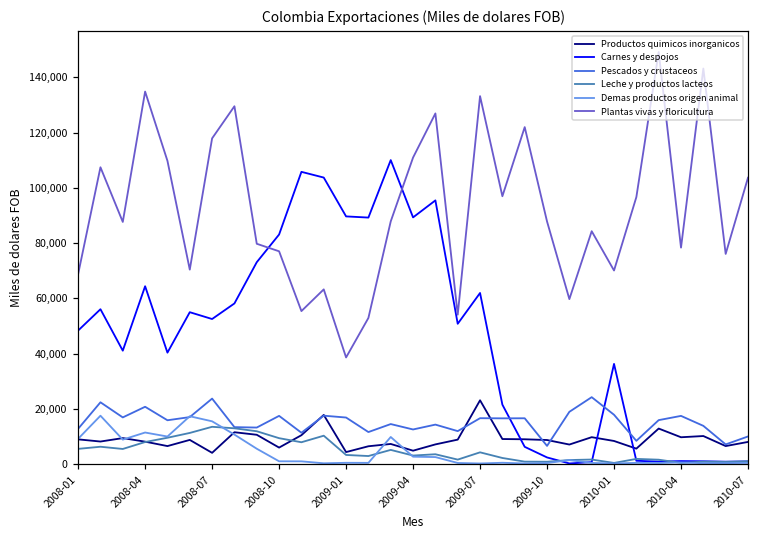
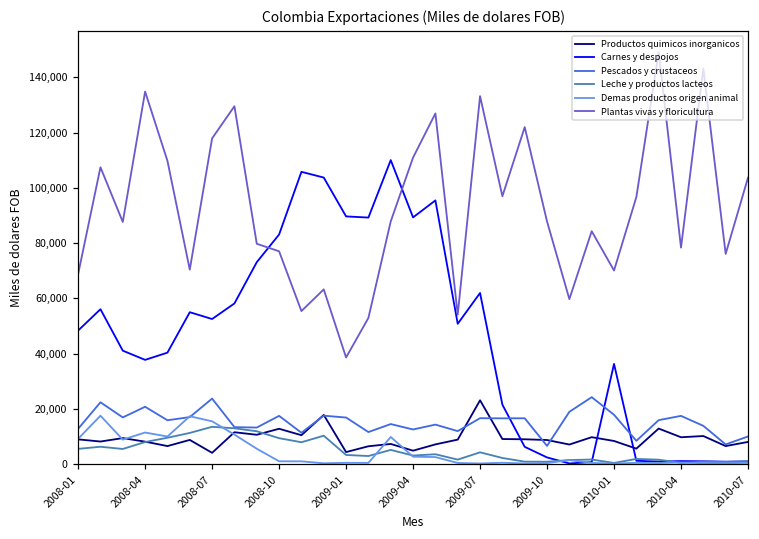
Carnes y despojos, 2008-04: 64,000 -> 38,000
Productos quimicos inorganicos, 2008-10: 6,000 -> 13,000
